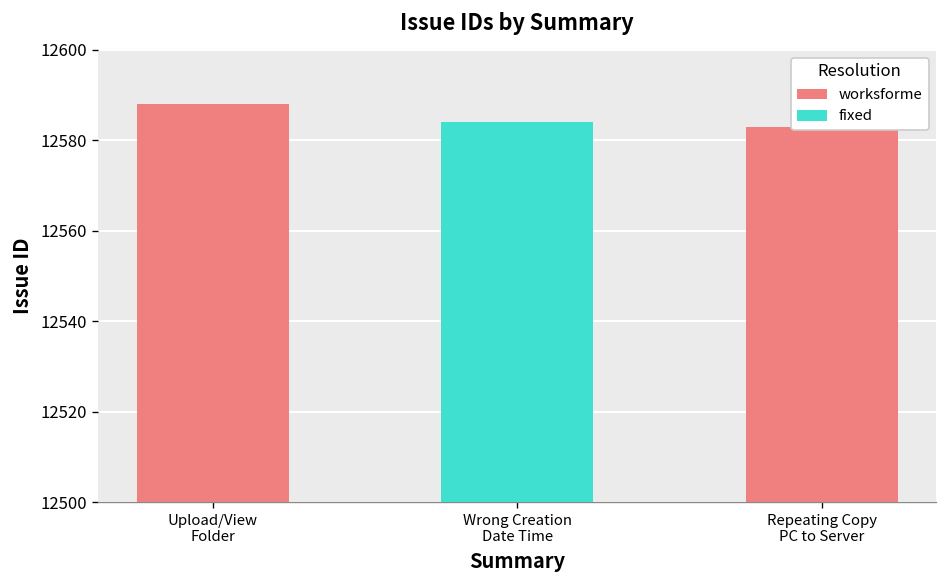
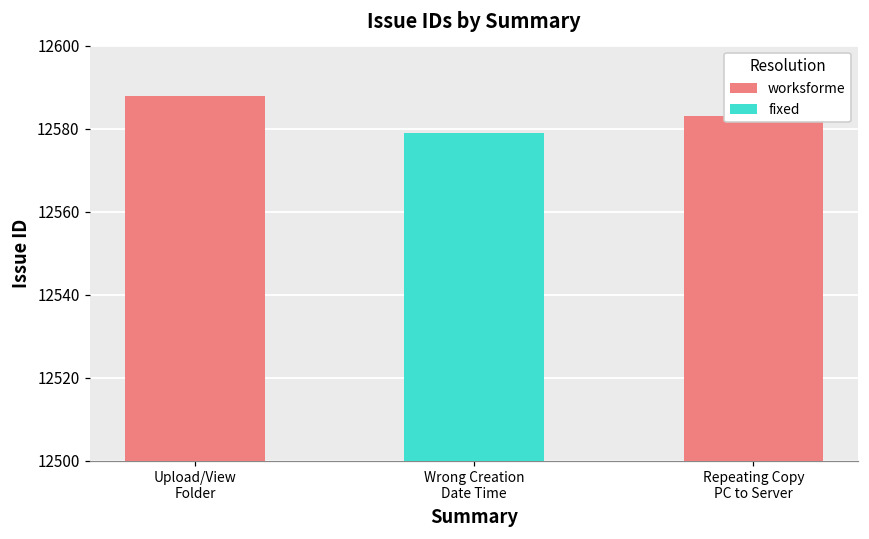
Wrong Creation Date Time: 12584 -> 12579
